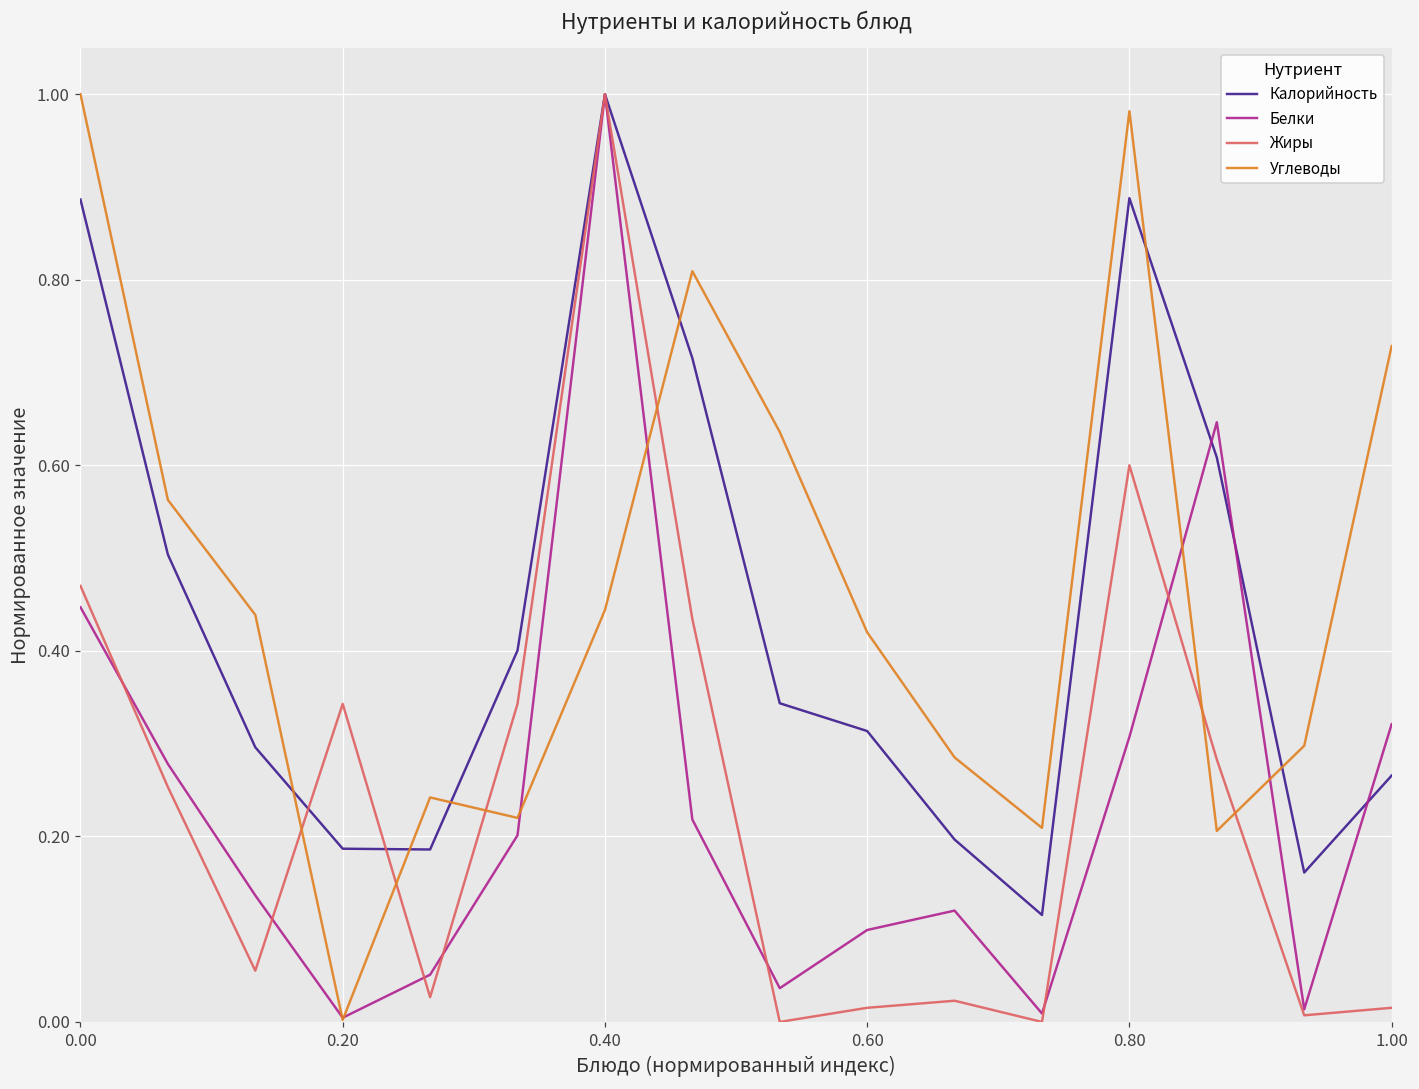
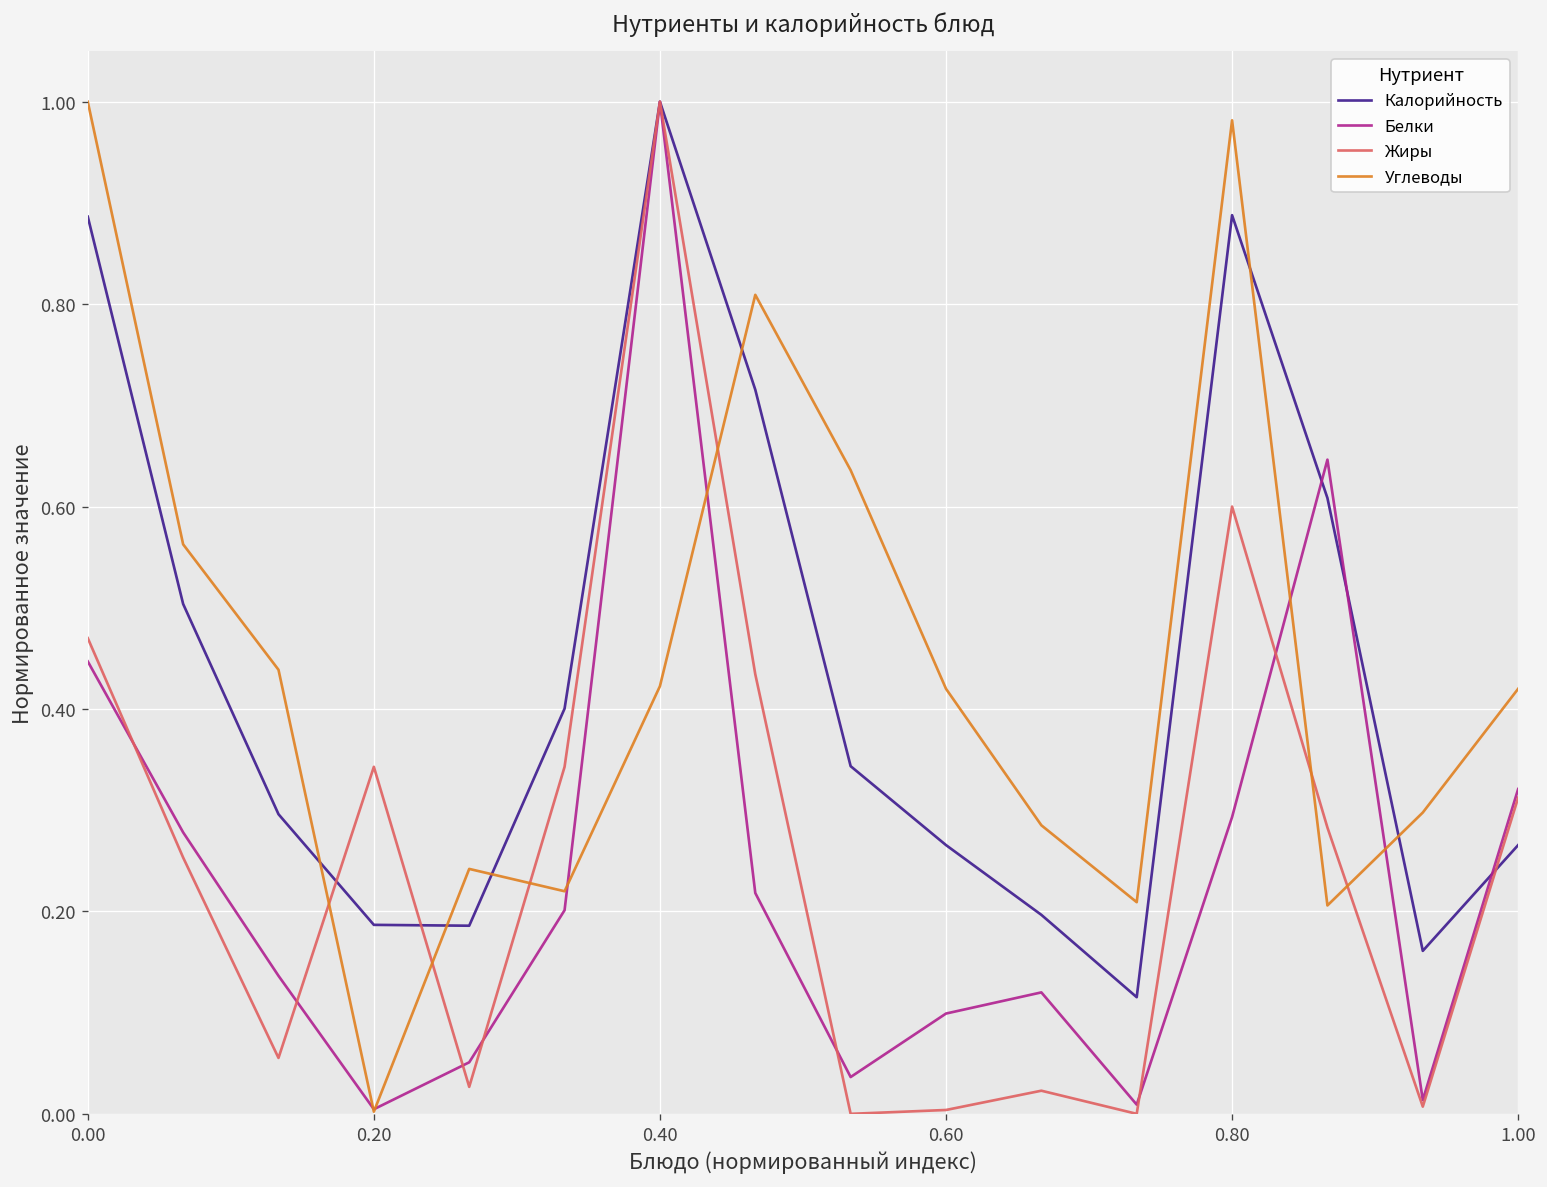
Углеводы, 0.40: 0.44 -> 0.42
Калорийность, 0.60: 0.31 -> 0.27
Жиры, 0.60: 0.02 -> 0.00
Белки, 0.80: 0.31 -> 0.29
Жиры, 1.00: 0.02 -> 0.31
Углеводы, 1.00: 0.73 -> 0.42
